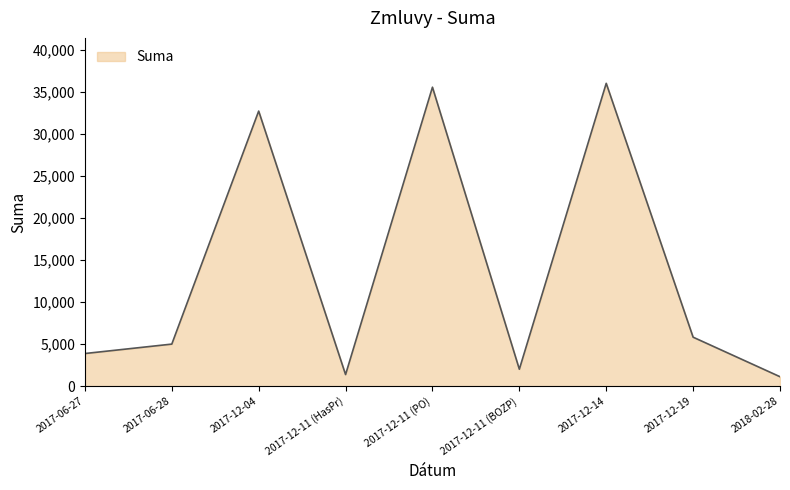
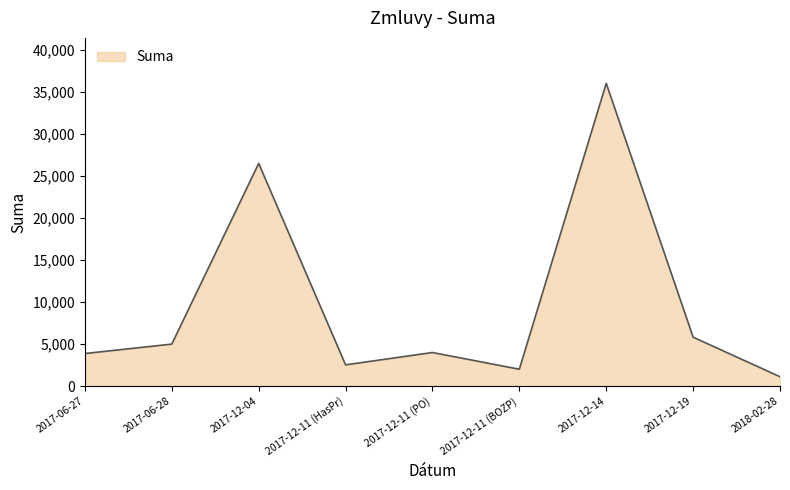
2017-12-04: 33,000 -> 26,000
2017-12-11 (HasPr): 1,000 -> 3,000
2017-12-11 (PO): 36,000 -> 4,000
